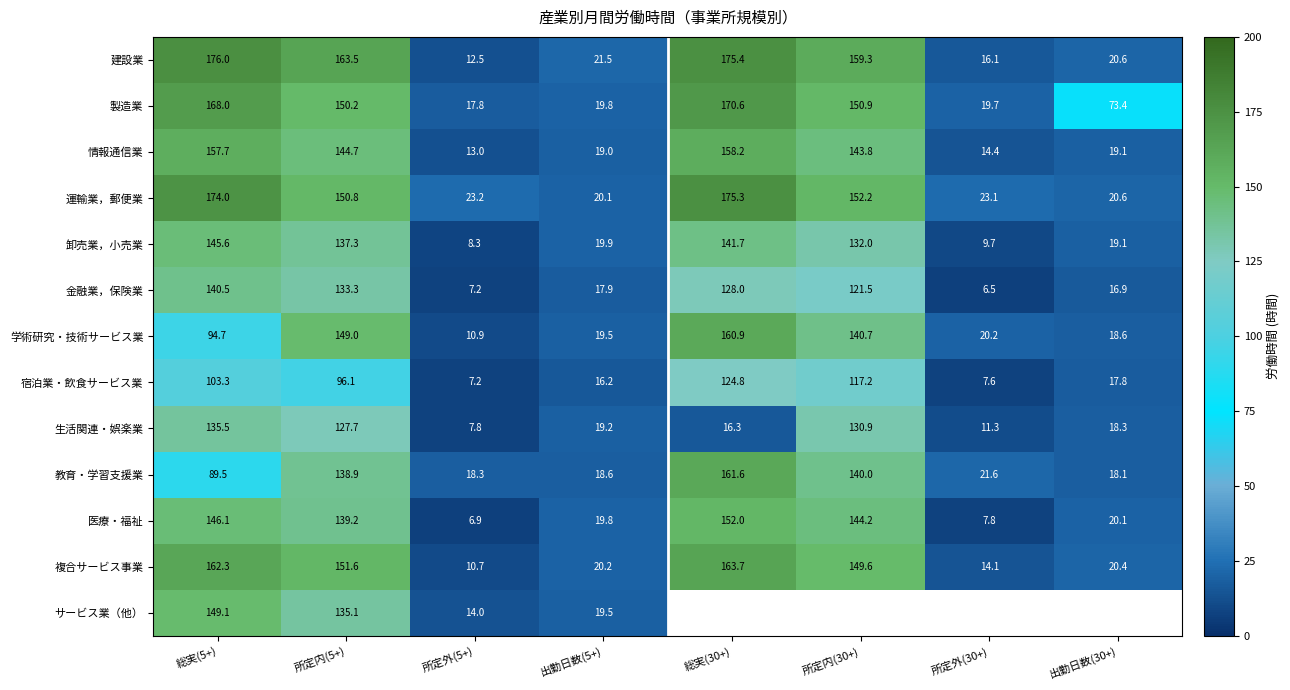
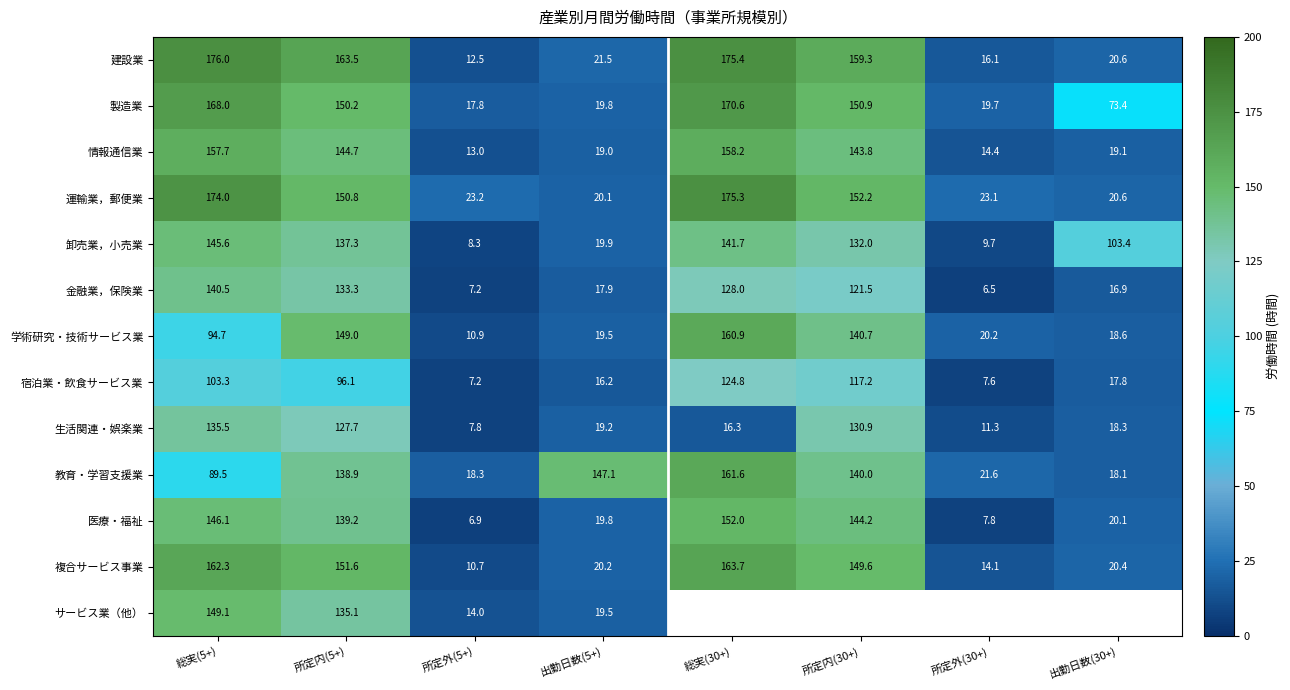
卸売業，小売業, 出勤日数(30+): 19.1 -> 103.4
教育・学習支援業, 出勤日数(5+): 18.6 -> 147.1
